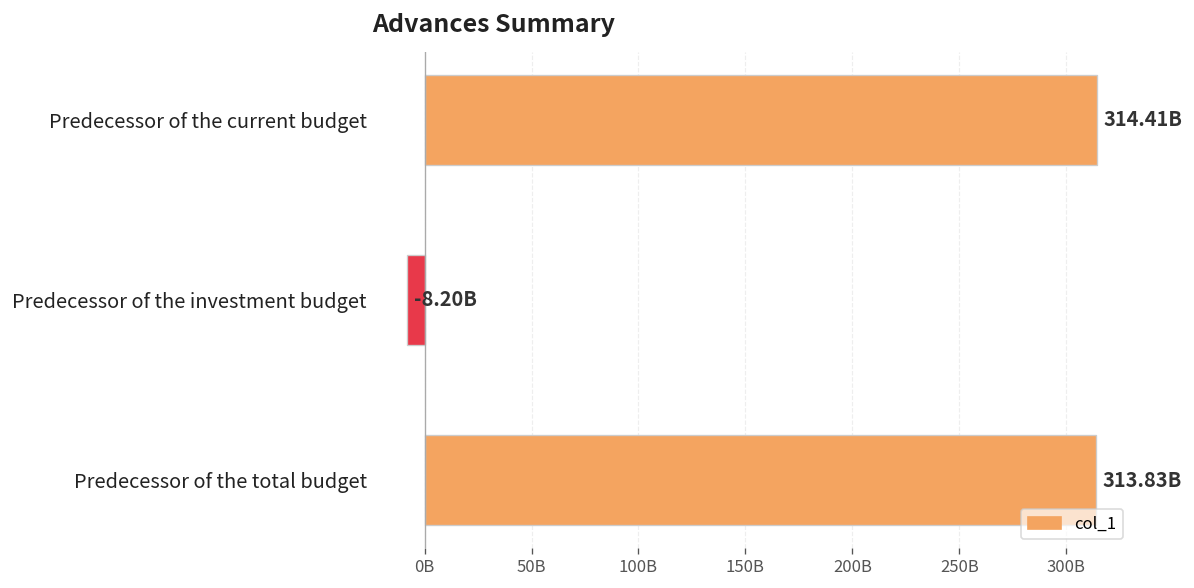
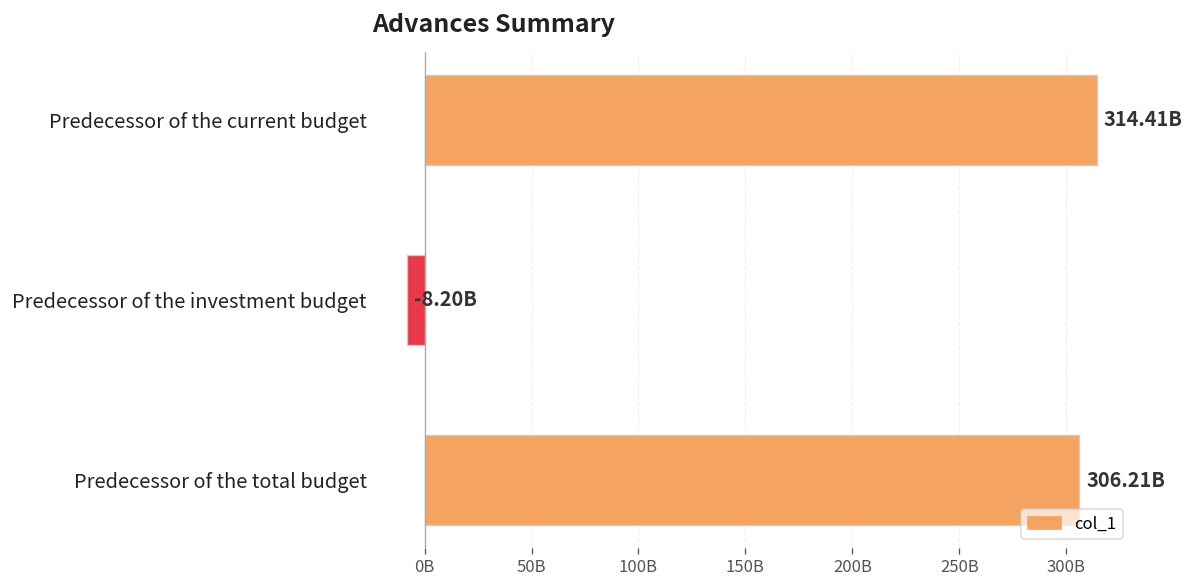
Predecessor of the total budget: 313.83B -> 306.21B
